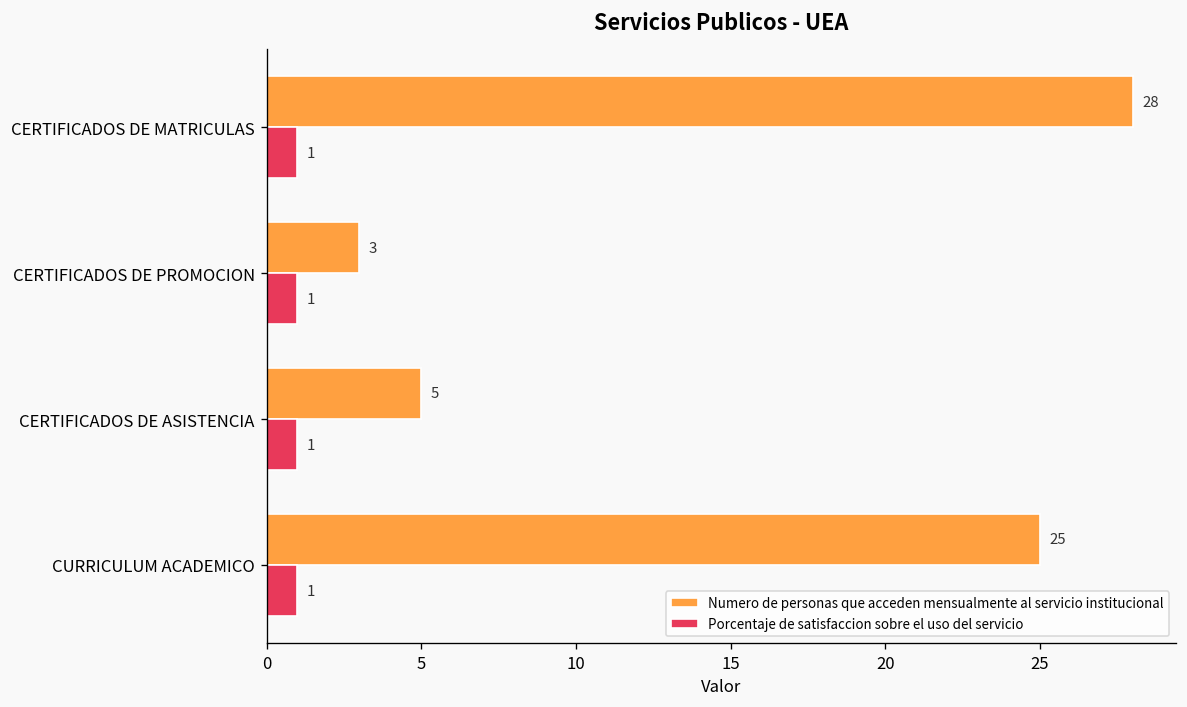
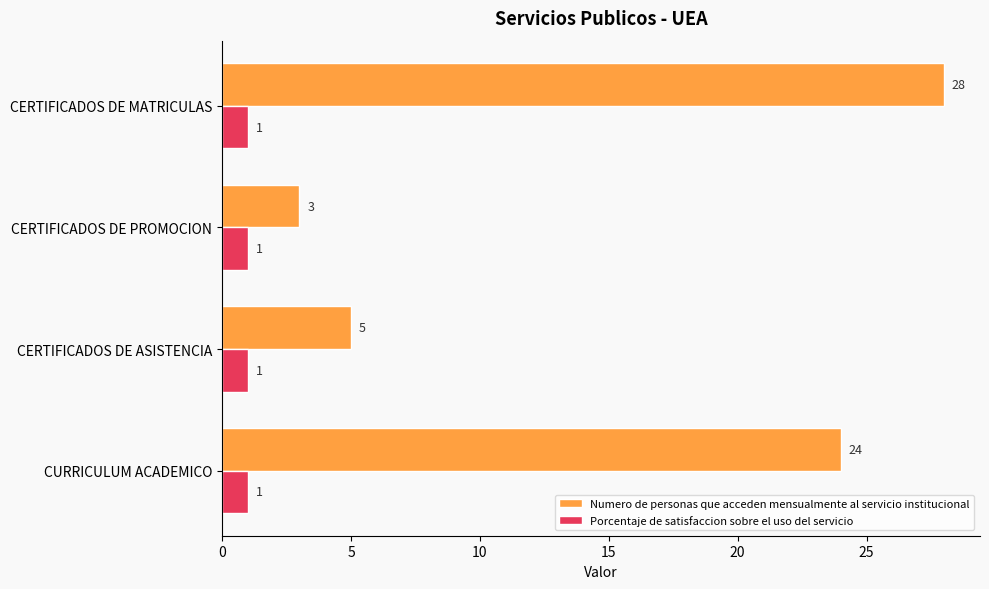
Numero de personas que acceden mensualmente al servicio institucional, CURRICULUM ACADEMICO: 25 -> 24
